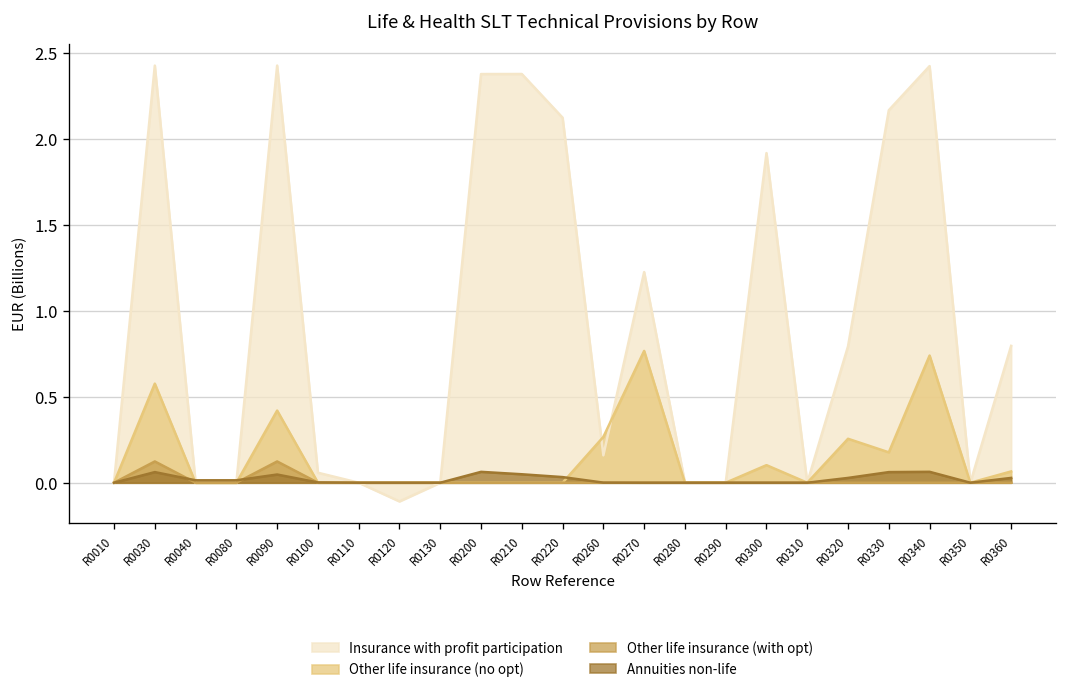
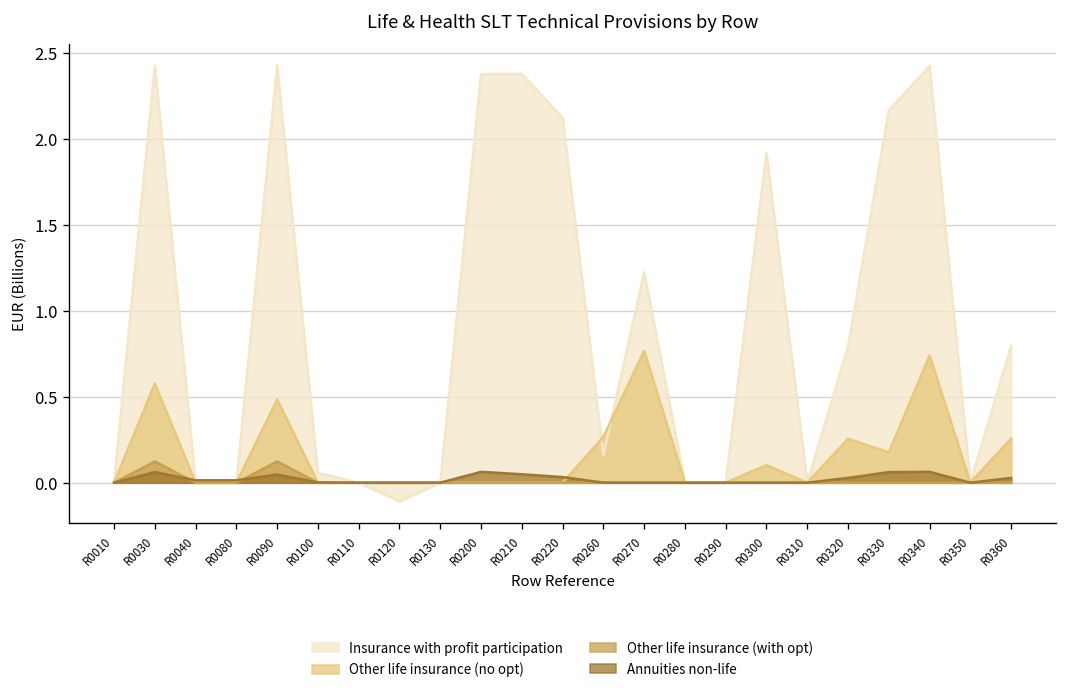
Other life insurance (no opt), R0090: 0.42 -> 0.48
Other life insurance (no opt), R0360: 0.07 -> 0.26
